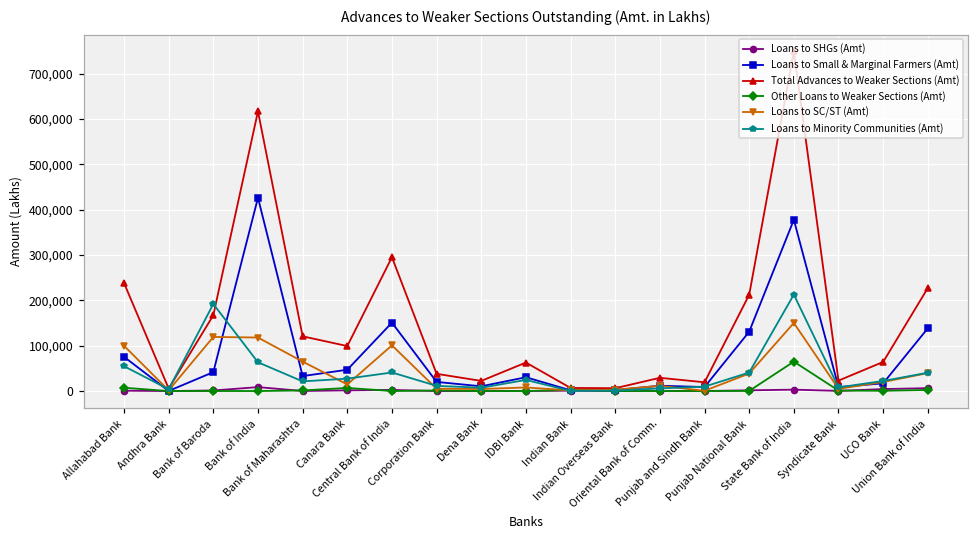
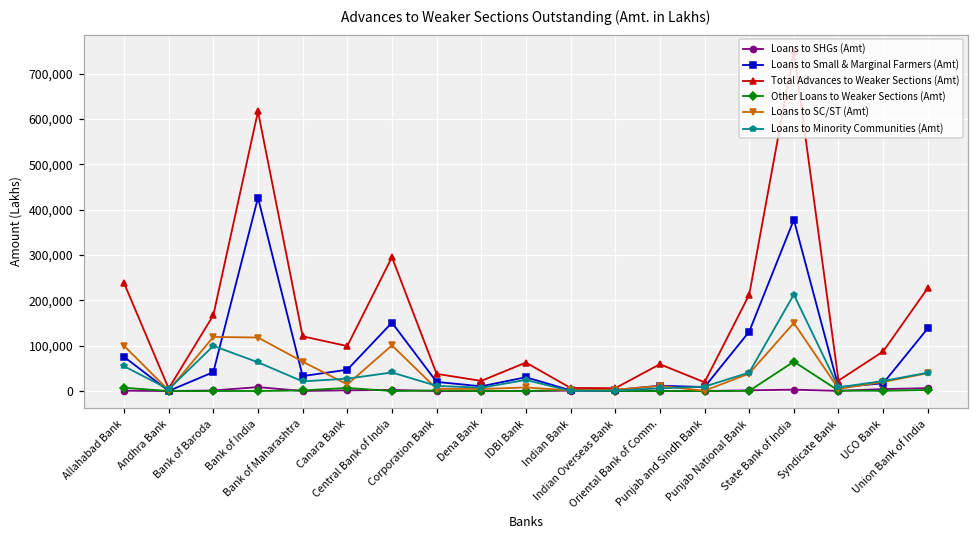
Loans to Minority Communities (Amt), Bank of Baroda: 190,000 -> 100,000
Total Advances to Weaker Sections (Amt), Oriental Bank of Comm.: 30,000 -> 60,000
Total Advances to Weaker Sections (Amt), UCO Bank: 60,000 -> 90,000
